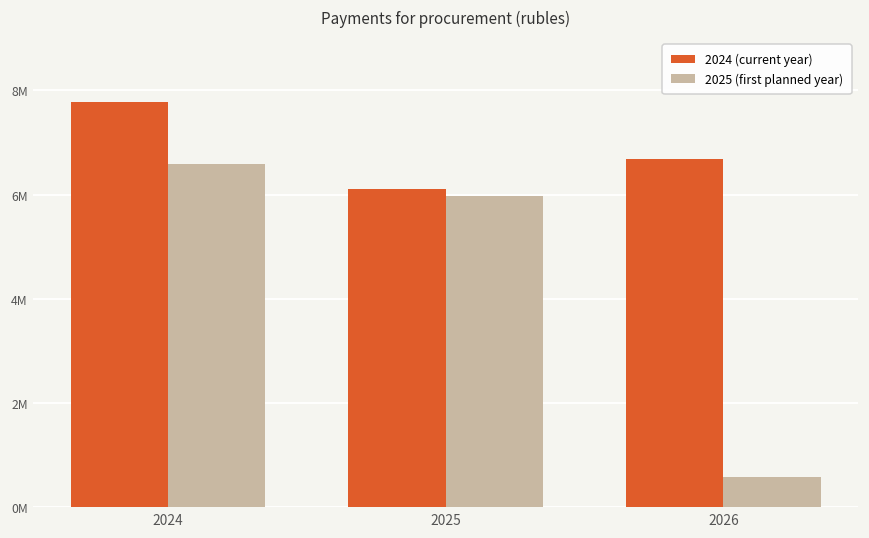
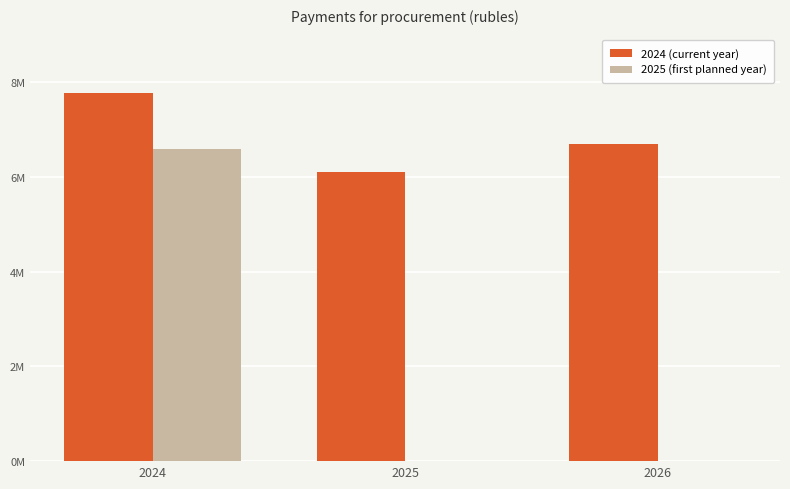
2025 (first planned year), 2025: 6000000 -> 0
2025 (first planned year), 2026: 600000 -> 0
